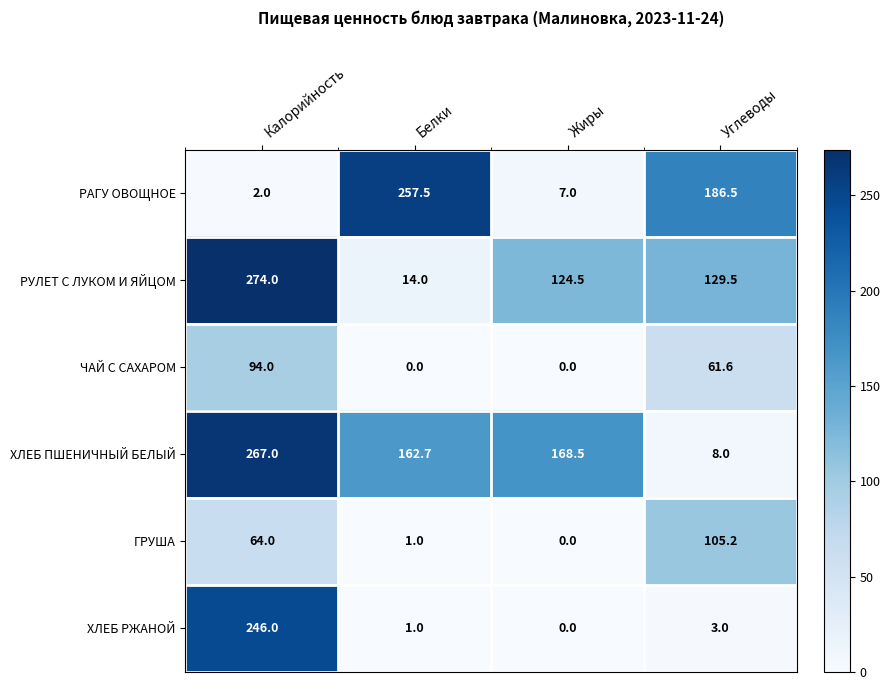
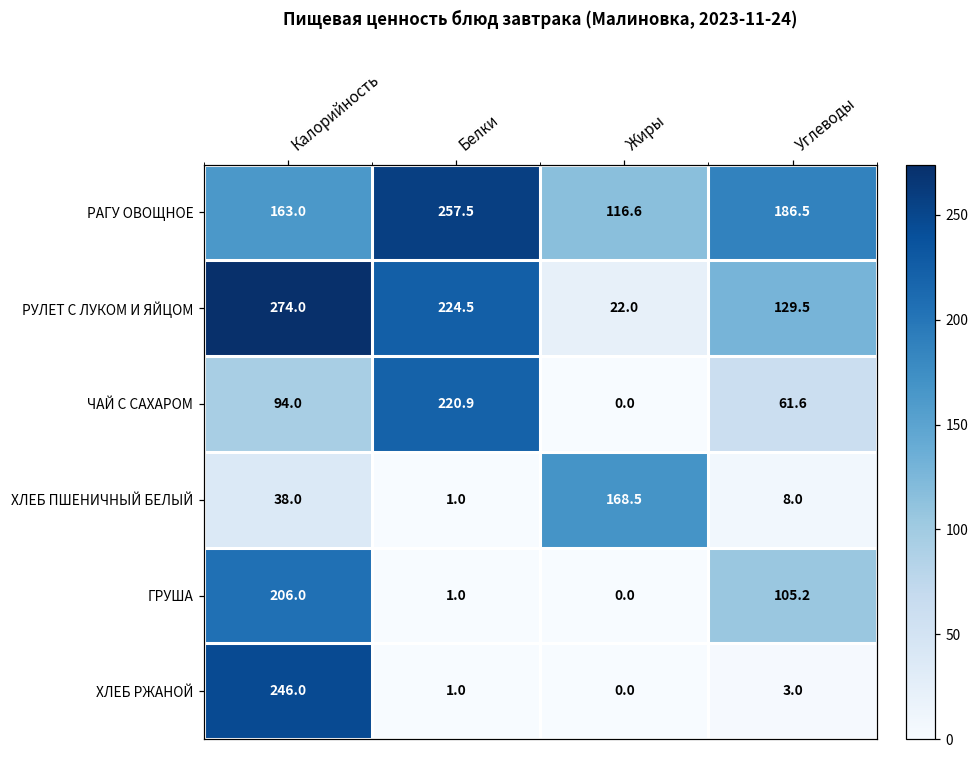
РАГУ ОВОЩНОЕ, Калорийность: 2.0 -> 163.0
РАГУ ОВОЩНОЕ, Жиры: 7.0 -> 116.6
РУЛЕТ С ЛУКОМ И ЯЙЦОМ, Белки: 14.0 -> 224.5
РУЛЕТ С ЛУКОМ И ЯЙЦОМ, Жиры: 124.5 -> 22.0
ЧАЙ С САХАРОМ, Белки: 0.0 -> 220.9
ХЛЕБ ПШЕНИЧНЫЙ БЕЛЫЙ, Калорийность: 267.0 -> 38.0
ХЛЕБ ПШЕНИЧНЫЙ БЕЛЫЙ, Белки: 162.7 -> 1.0
ГРУША, Калорийность: 64.0 -> 206.0
